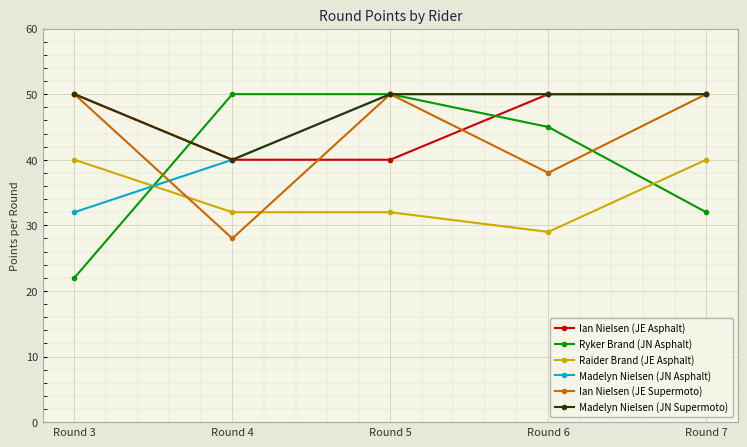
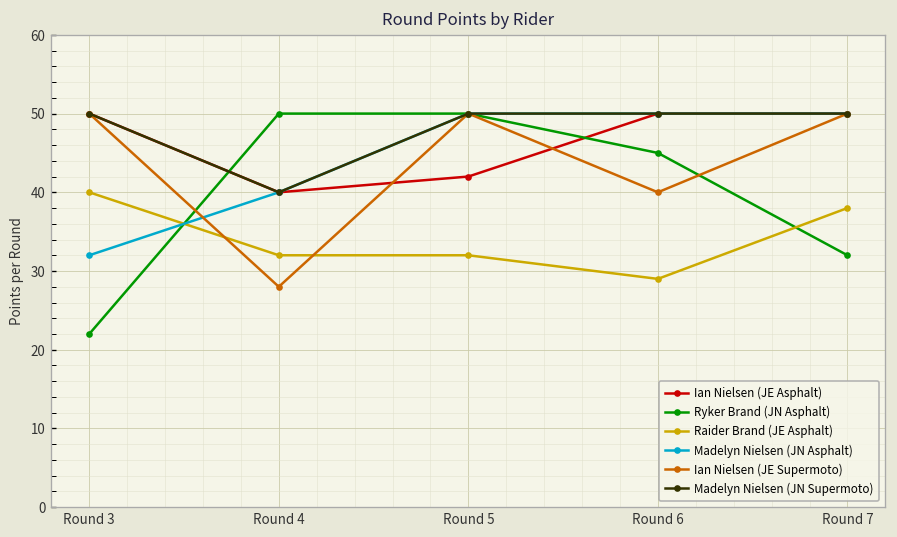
Ian Nielsen (JE Asphalt), Round 5: 40 -> 42
Ian Nielsen (JE Supermoto), Round 6: 38 -> 40
Raider Brand (JE Asphalt), Round 7: 40 -> 38
